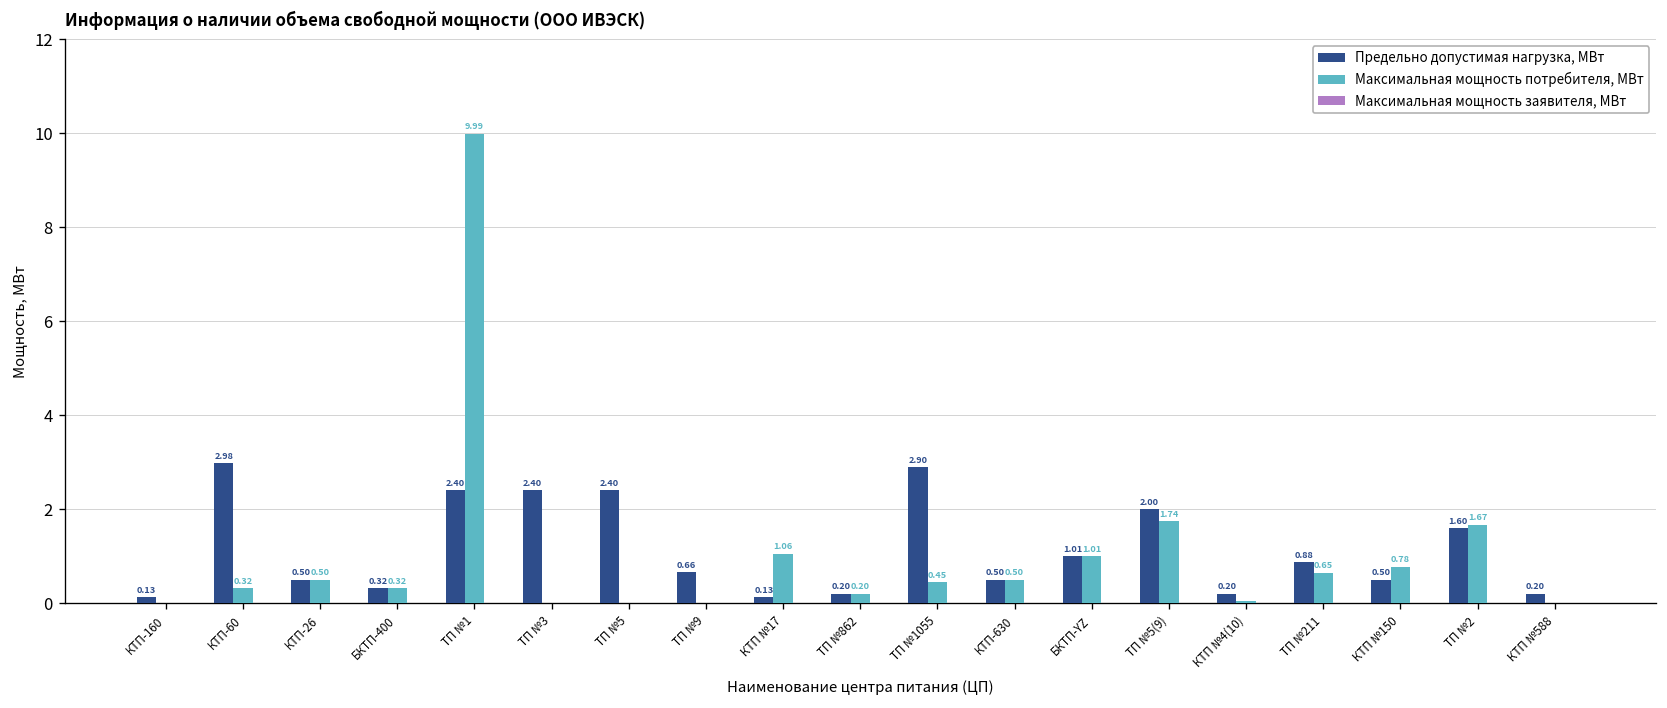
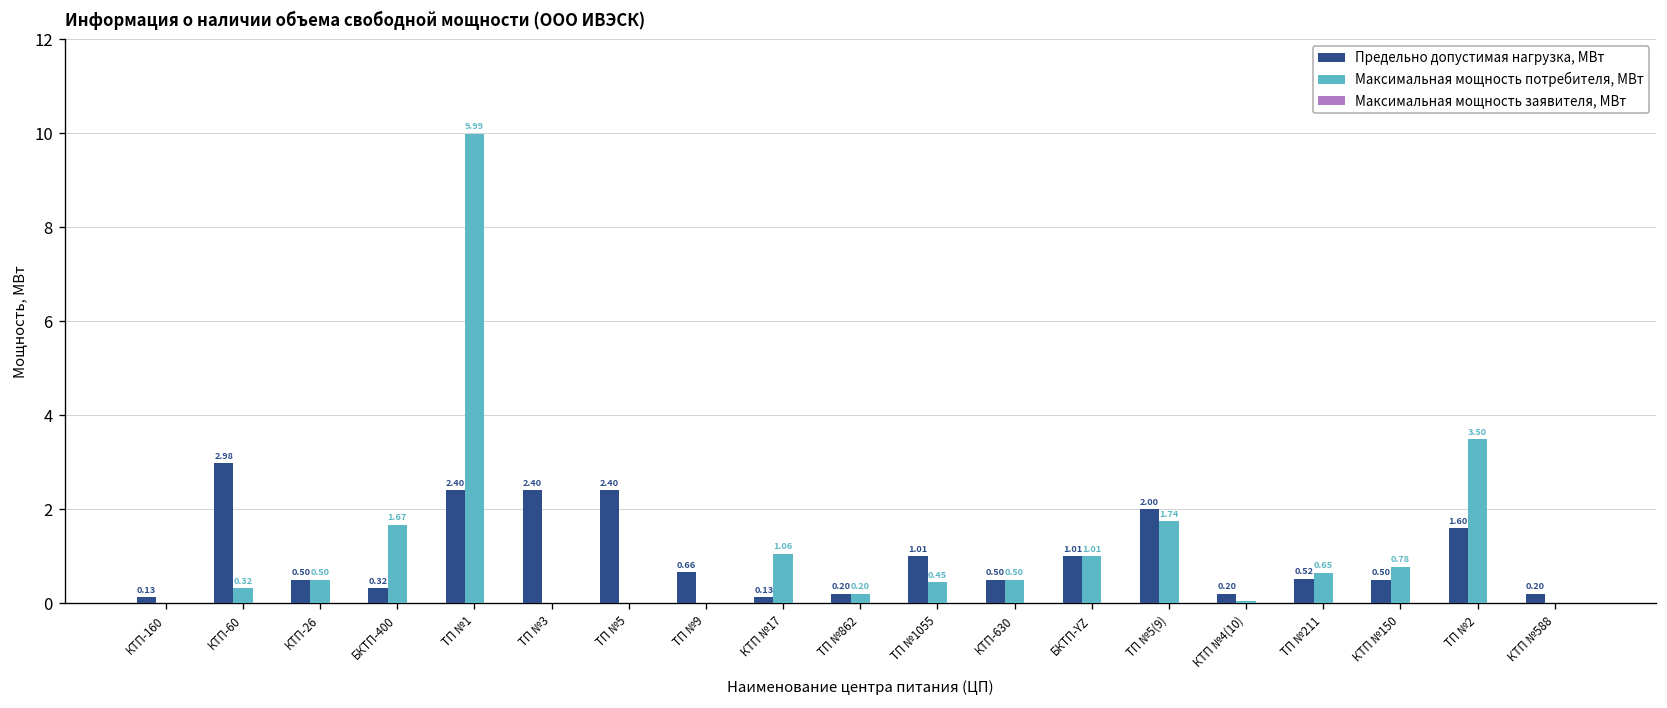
Максимальная мощность потребителя, МВт, БКТП-400: 0.32 -> 1.67
Предельно допустимая нагрузка, МВт, ТП №1055: 2.90 -> 1.01
Предельно допустимая нагрузка, МВт, ТП №211: 0.88 -> 0.52
Максимальная мощность потребителя, МВт, ТП №2: 1.67 -> 3.50
